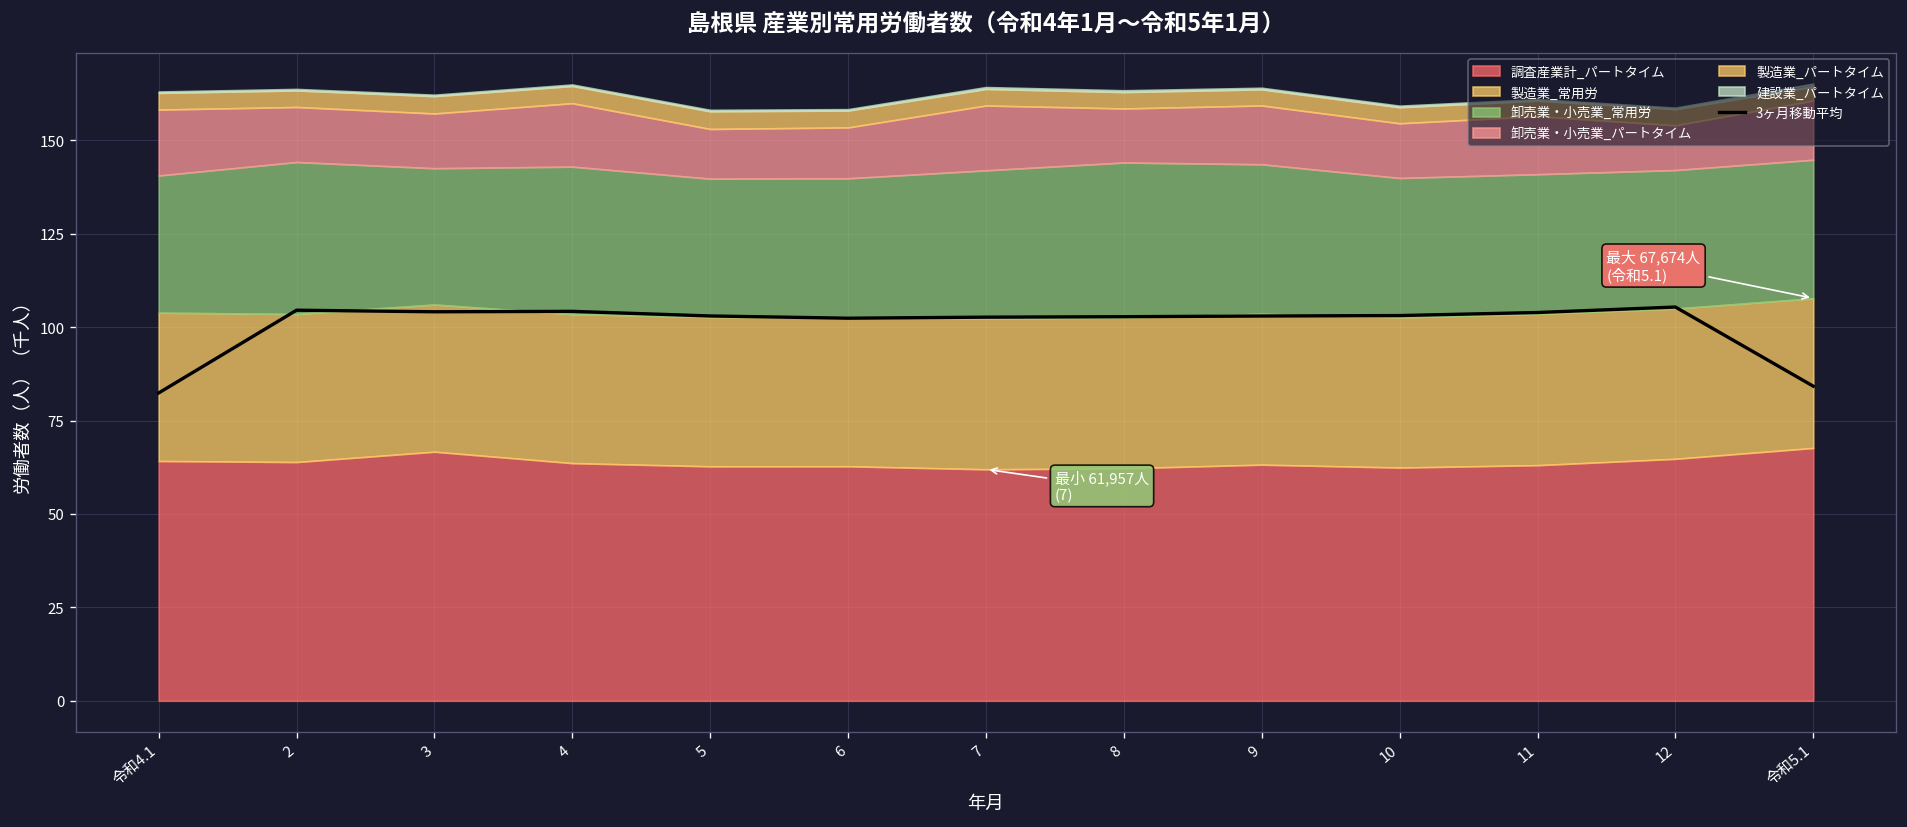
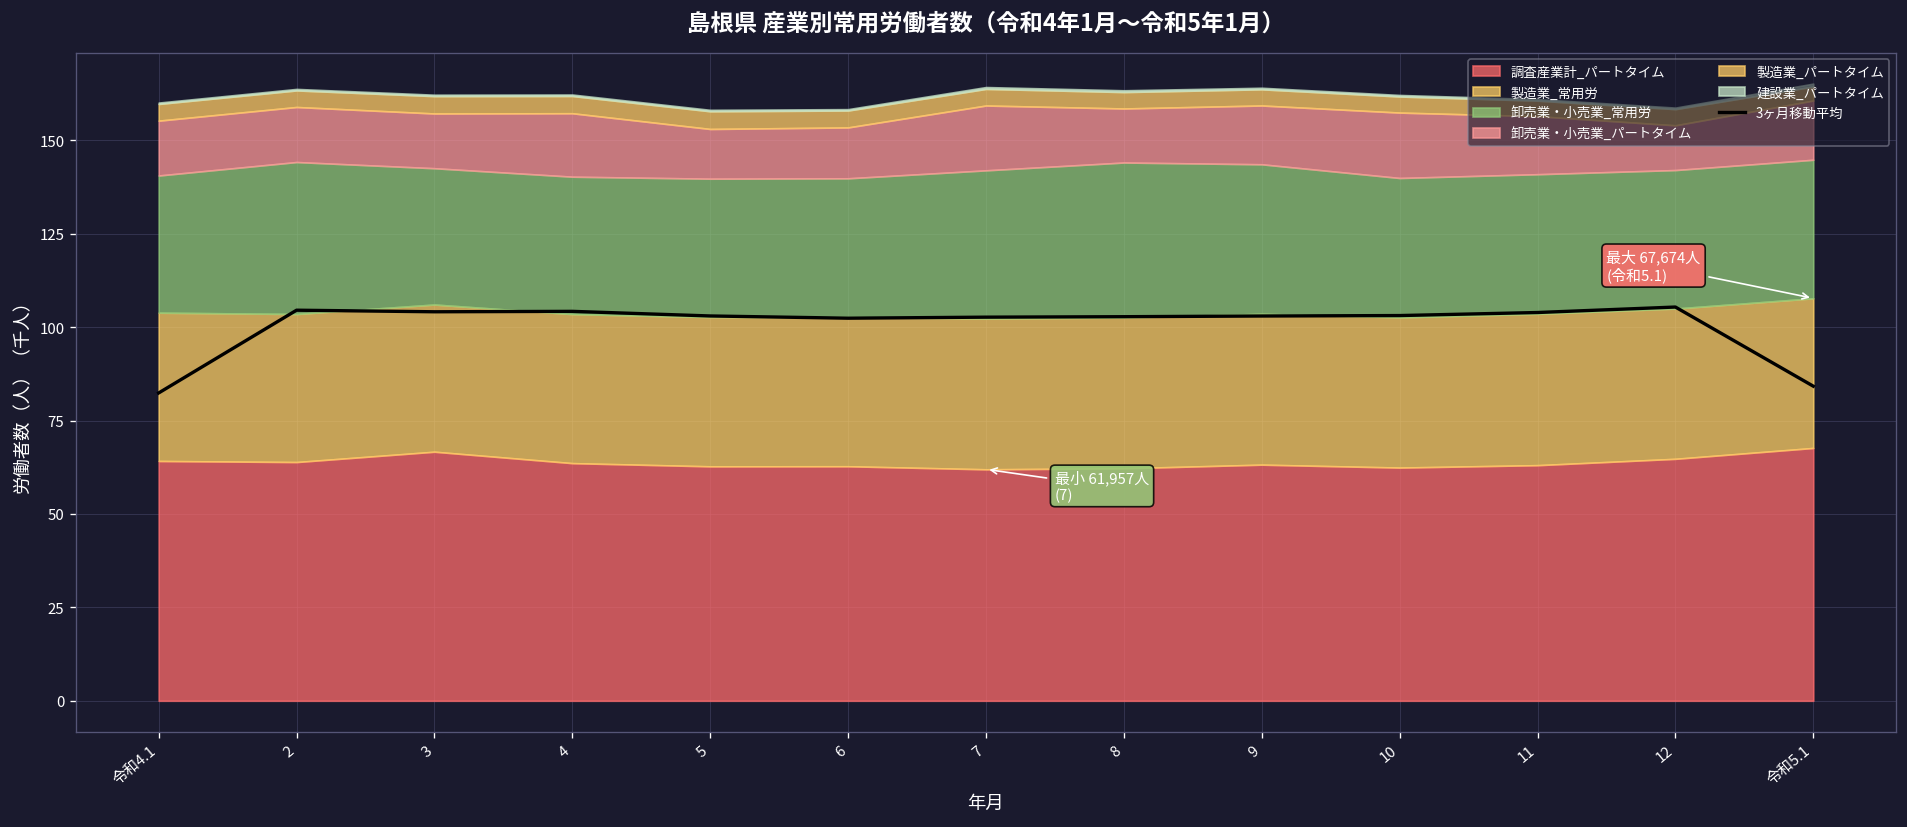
卸売業・小売業_パートタイム, 令和4.1: 18 -> 15
卸売業・小売業_常用労, 4: 39 -> 37
卸売業・小売業_パートタイム, 10: 15 -> 18
